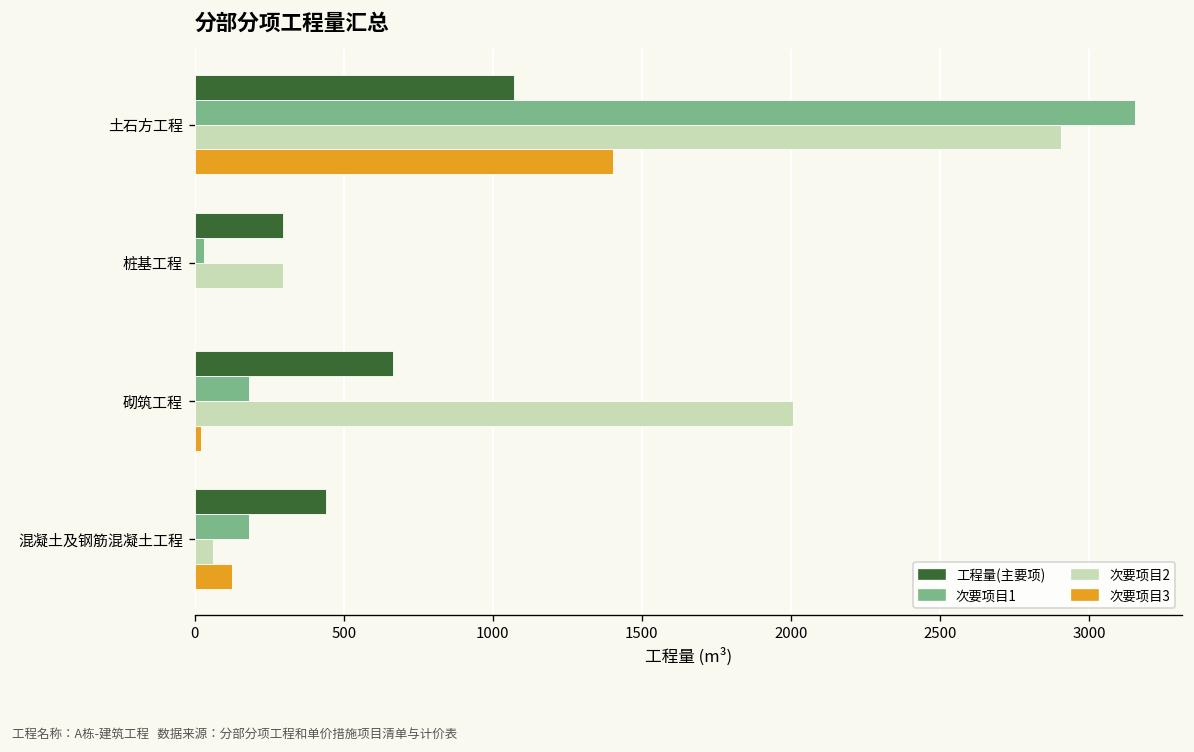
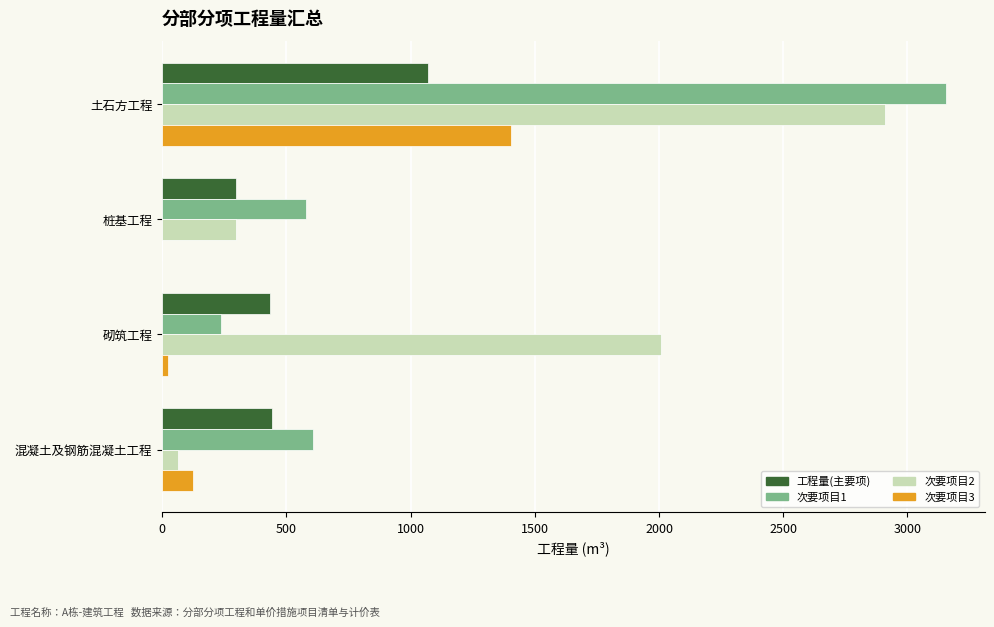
次要项目1, 桩基工程: 30 -> 580
工程量(主要项), 砌筑工程: 660 -> 430
次要项目1, 砌筑工程: 180 -> 240
次要项目1, 混凝土及钢筋混凝土工程: 180 -> 610
